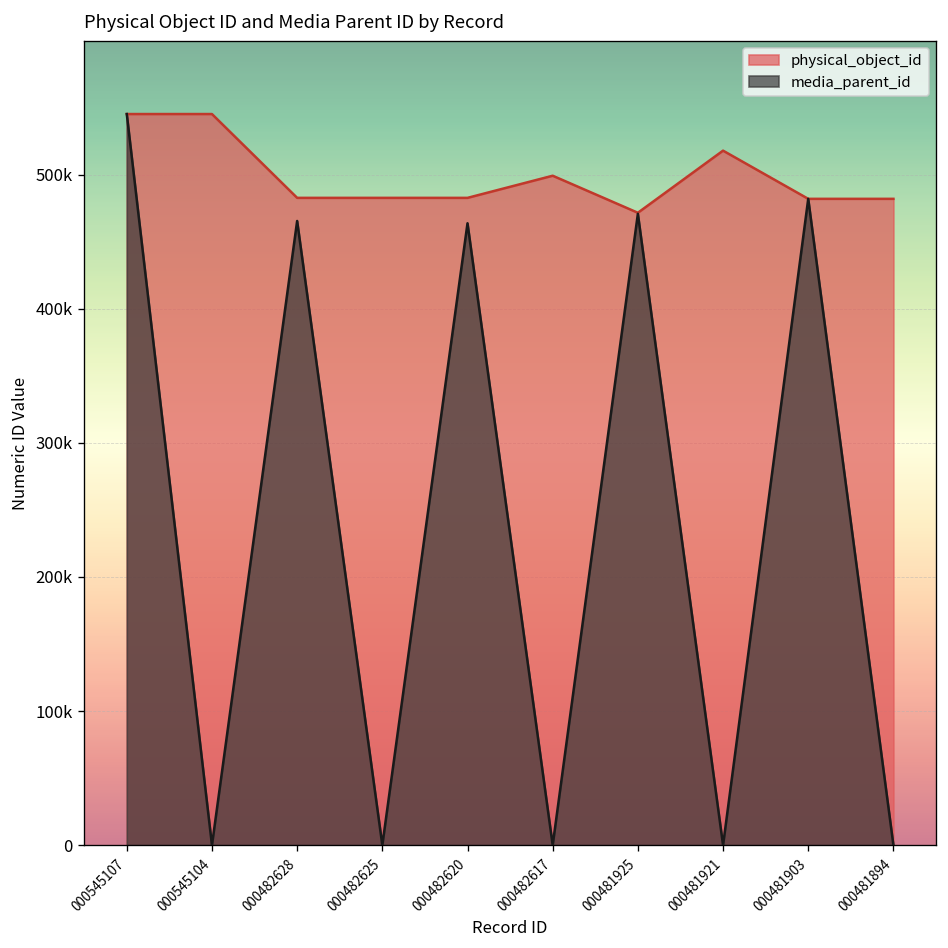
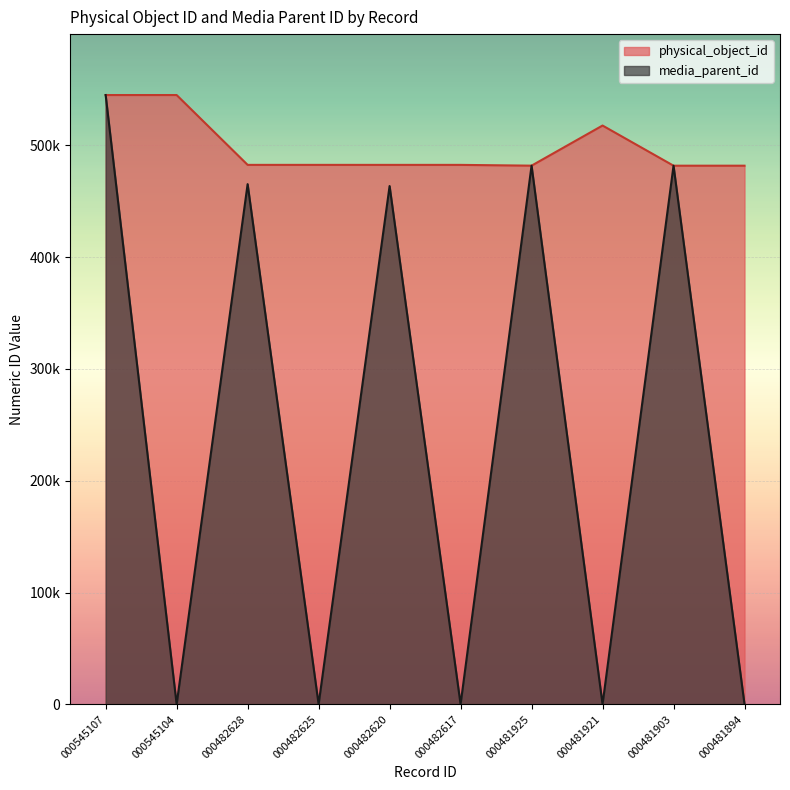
physical_object_id, 000482617: 499000 -> 483000
physical_object_id, 000481925: 472000 -> 482000
media_parent_id, 000481925: 471000 -> 482000
